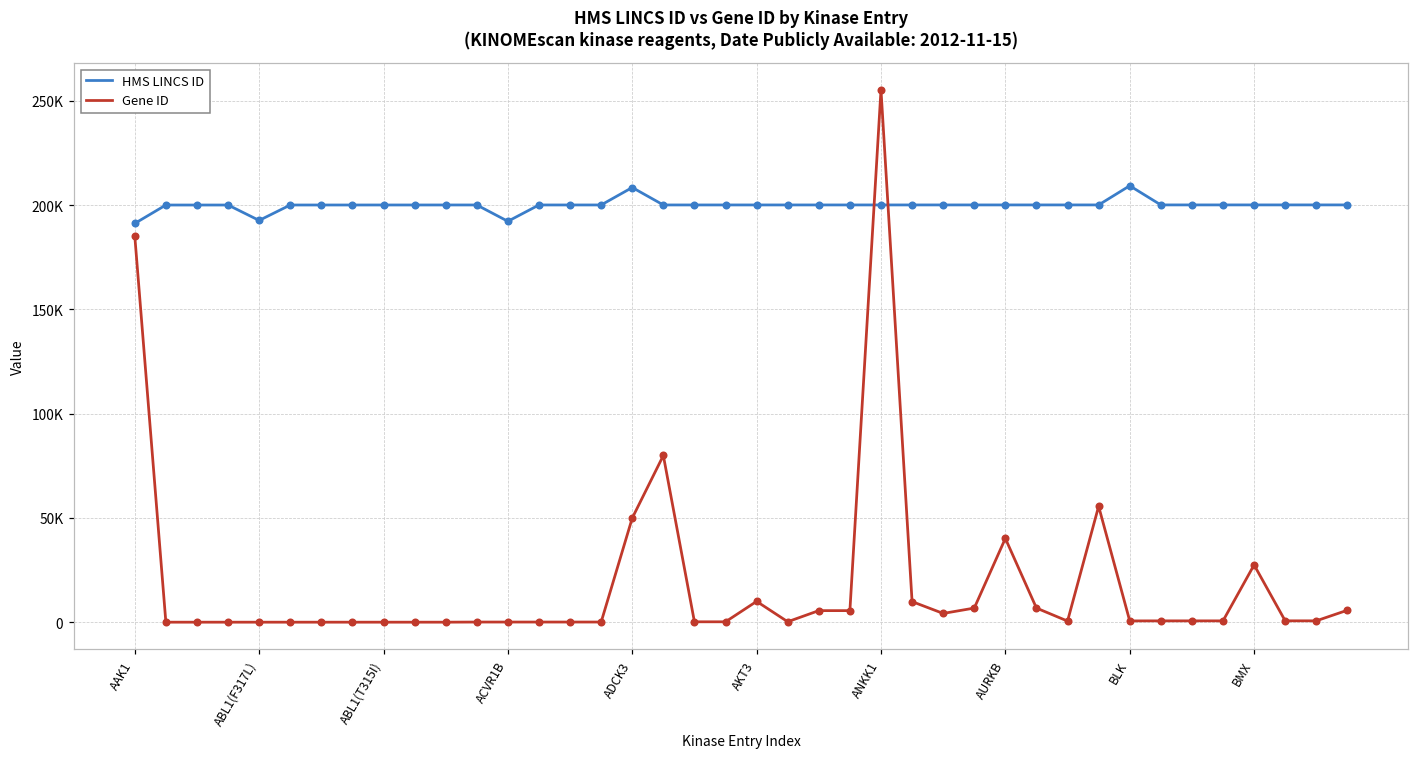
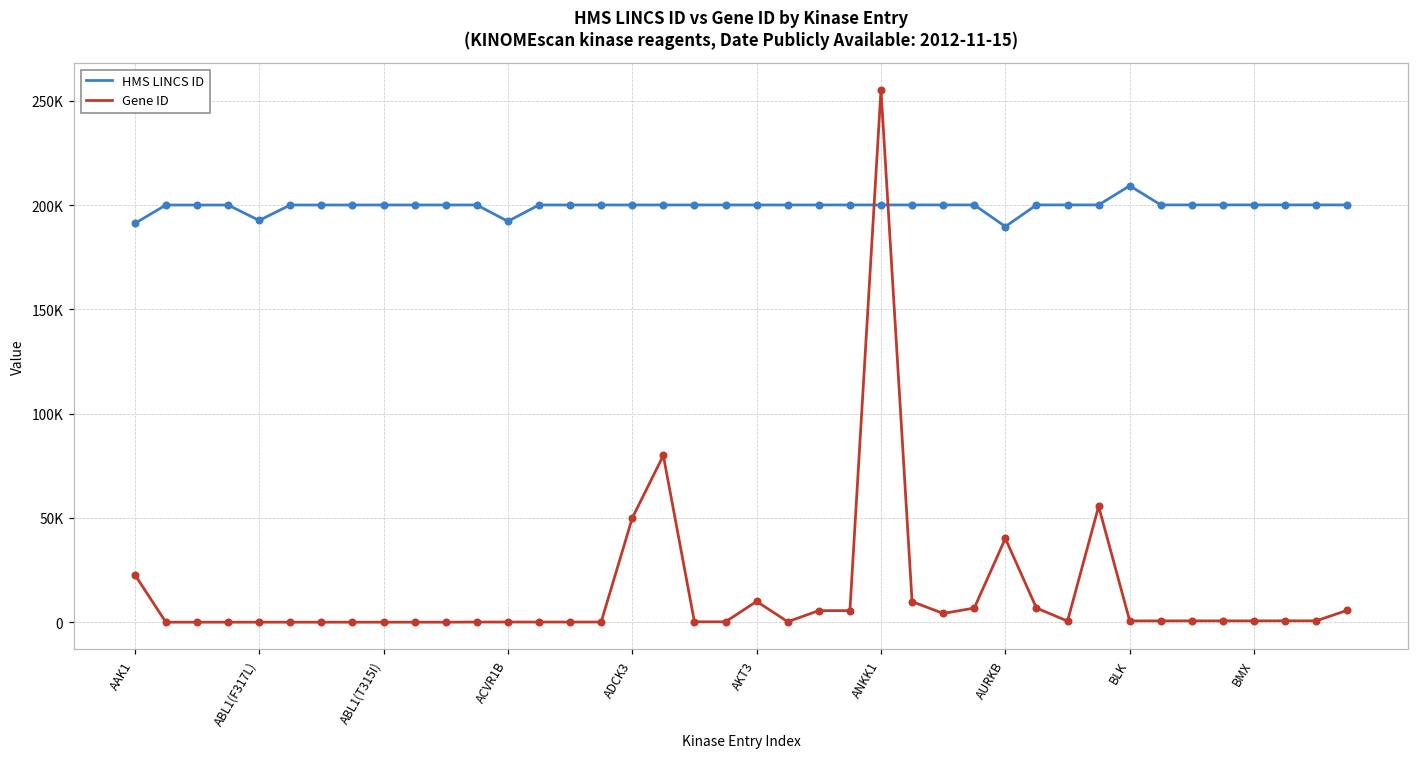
Gene ID, AAK1: 185000 -> 23000
HMS LINCS ID, ADCK3: 208000 -> 200000
HMS LINCS ID, AURKB: 200000 -> 190000
Gene ID, BMX: 27000 -> 1000
